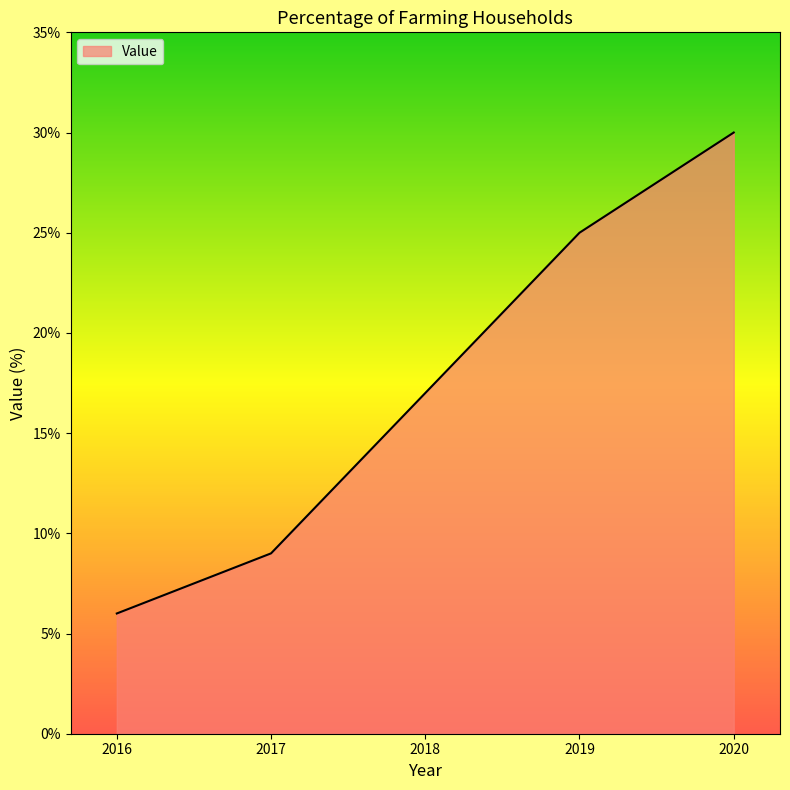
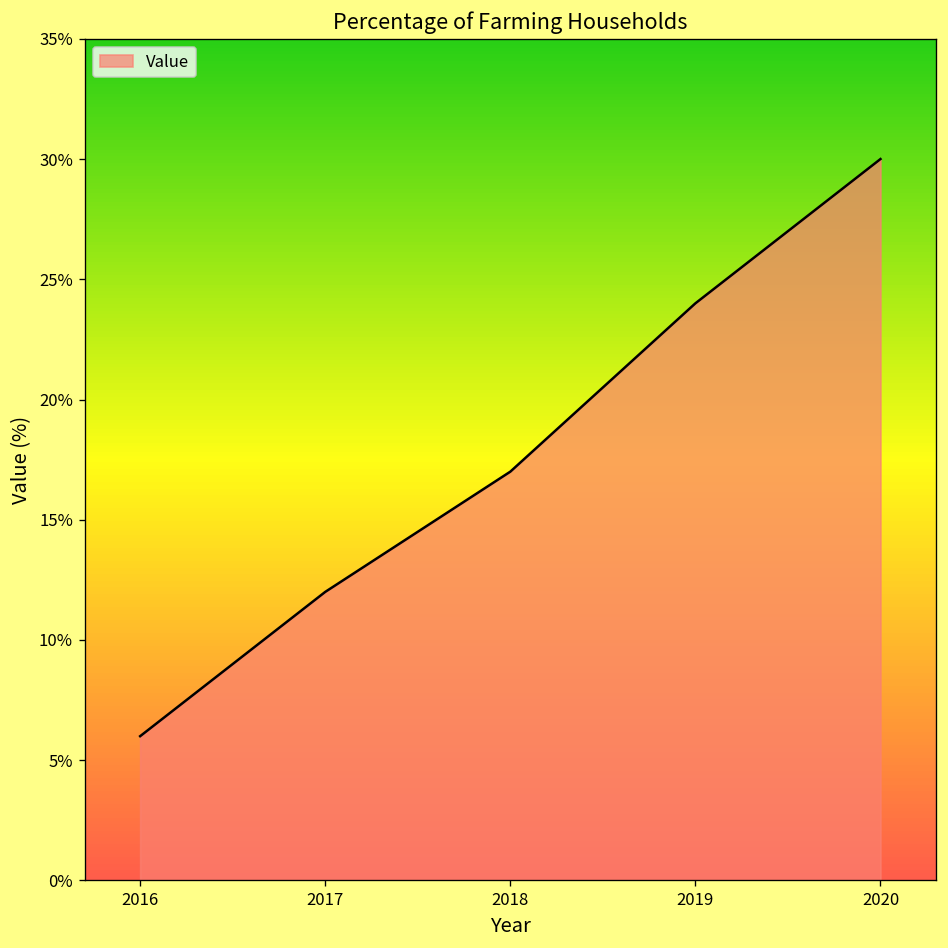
2017: 9.0% -> 12.0%
2019: 25.0% -> 24.0%
